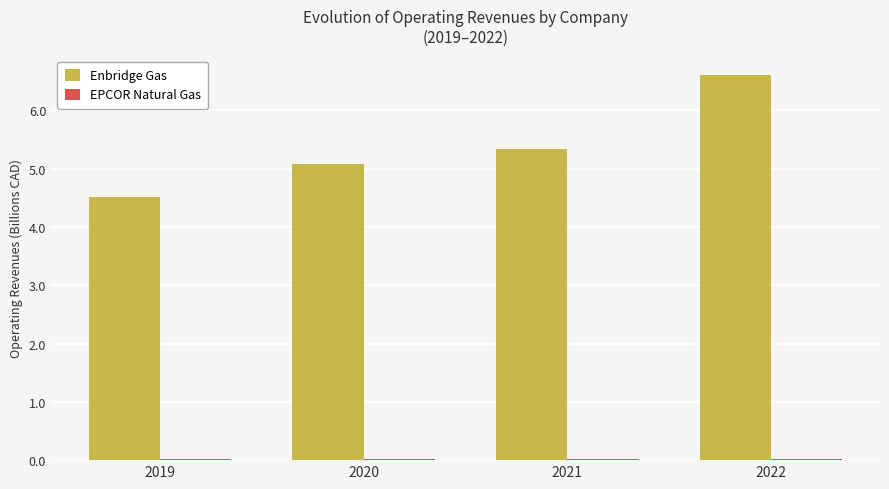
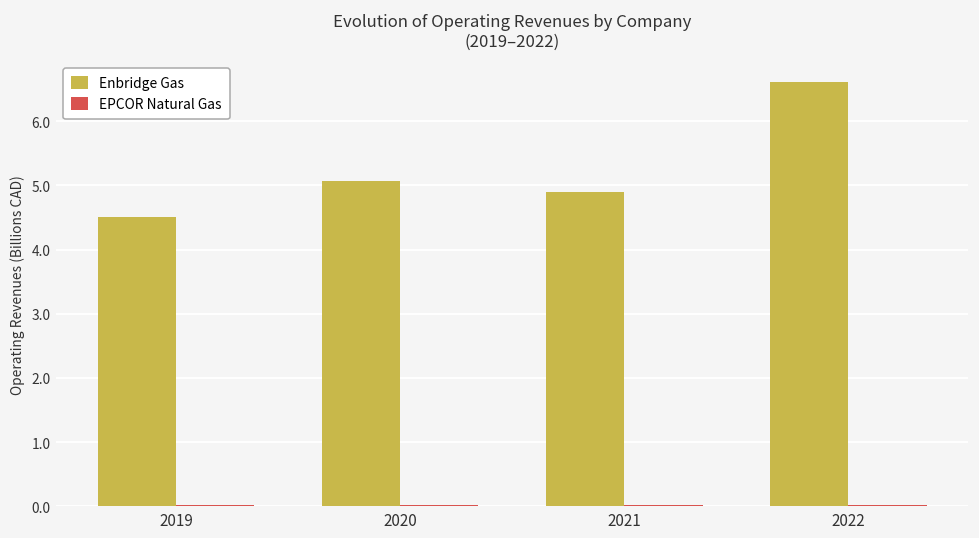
Enbridge Gas, 2021: 5.3 -> 4.9
